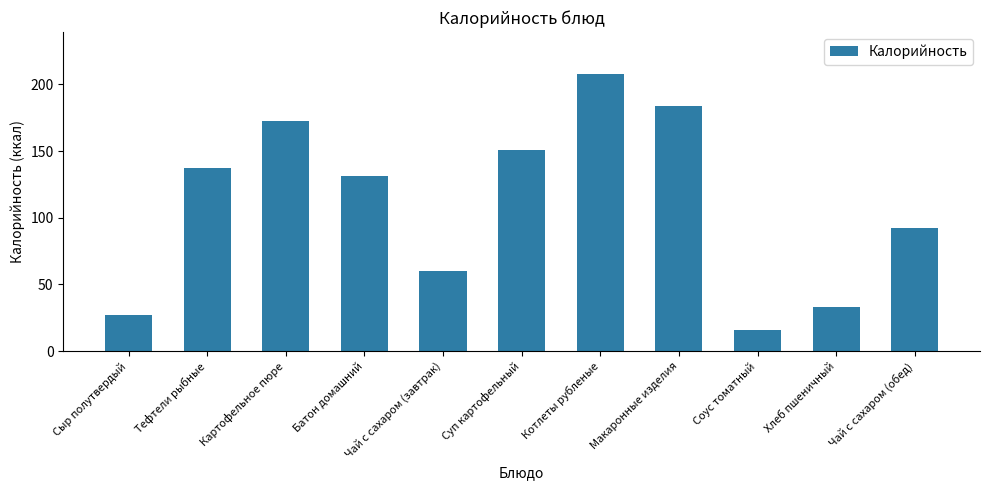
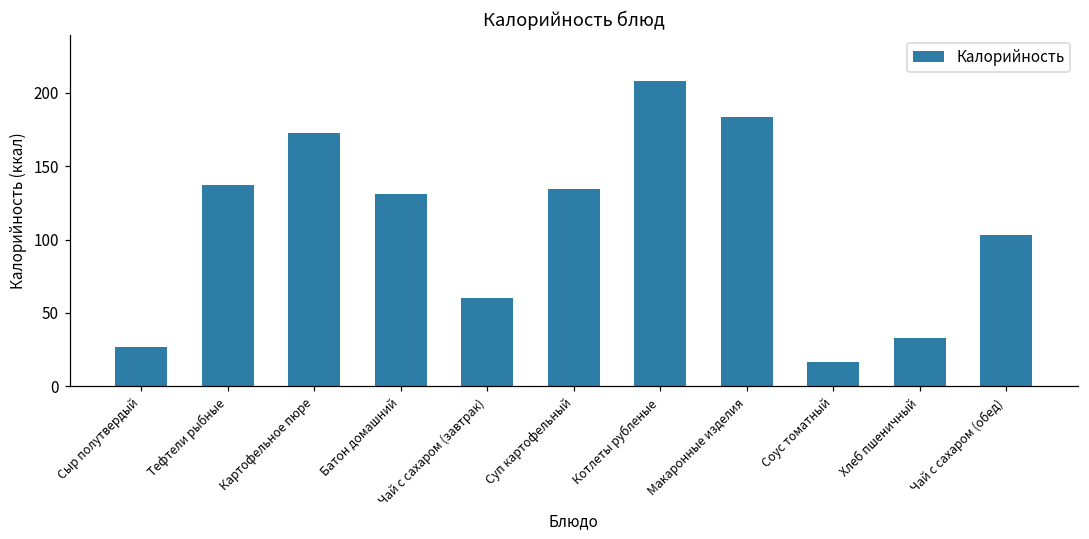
Суп картофельный: 151 -> 135
Чай с сахаром (обед): 92 -> 103
